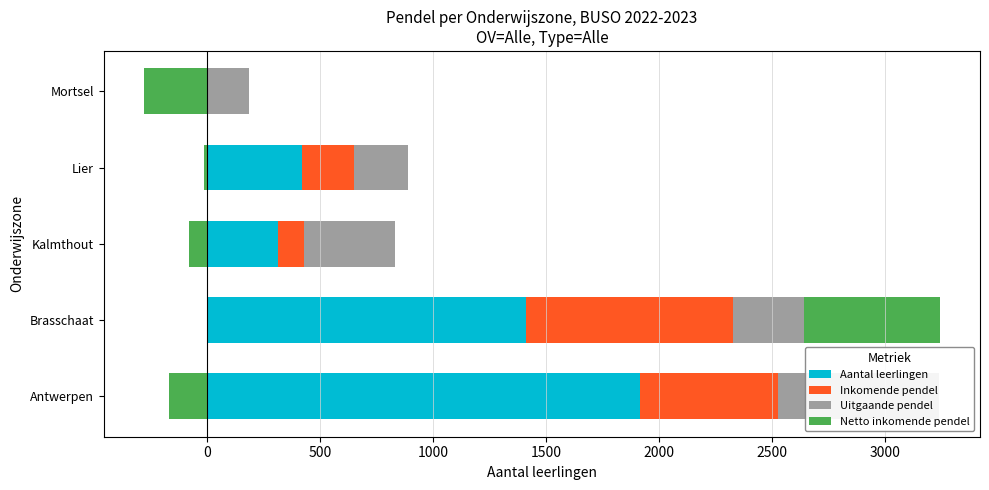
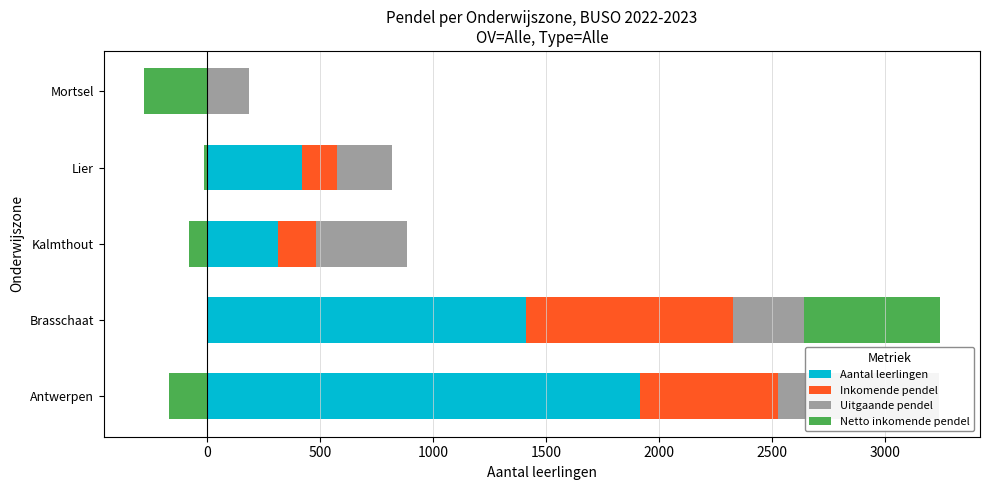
Inkomende pendel, Lier: 230 -> 160
Inkomende pendel, Kalmthout: 120 -> 170
